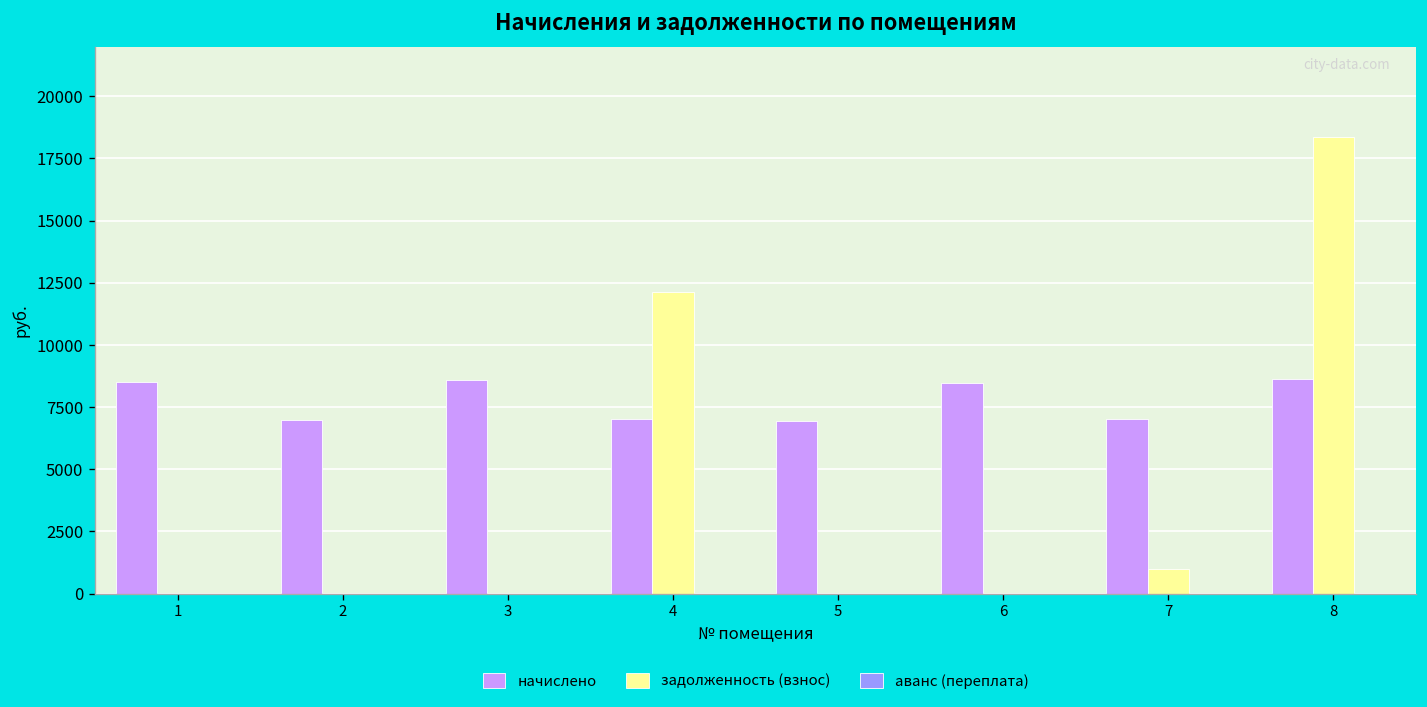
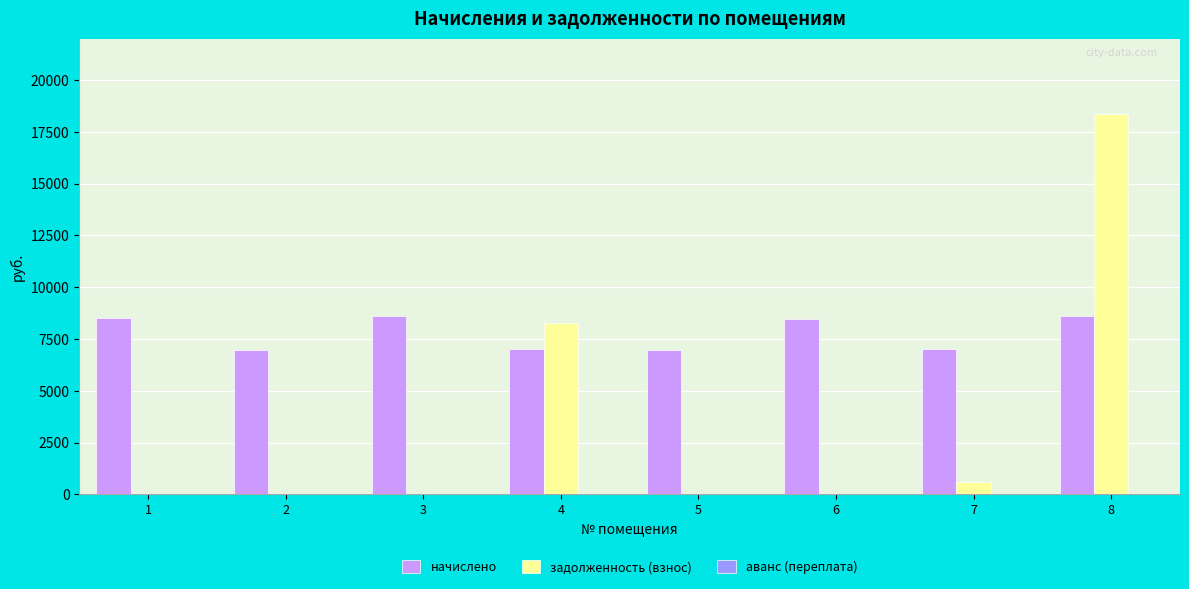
задолженность (взнос), 4: 12100 -> 8300
задолженность (взнос), 7: 1000 -> 600
